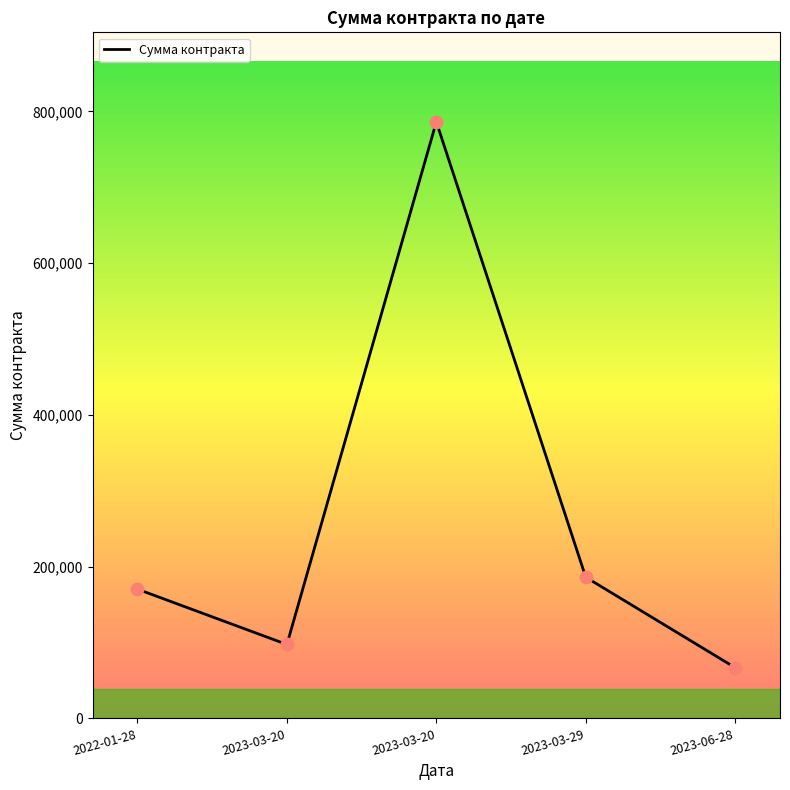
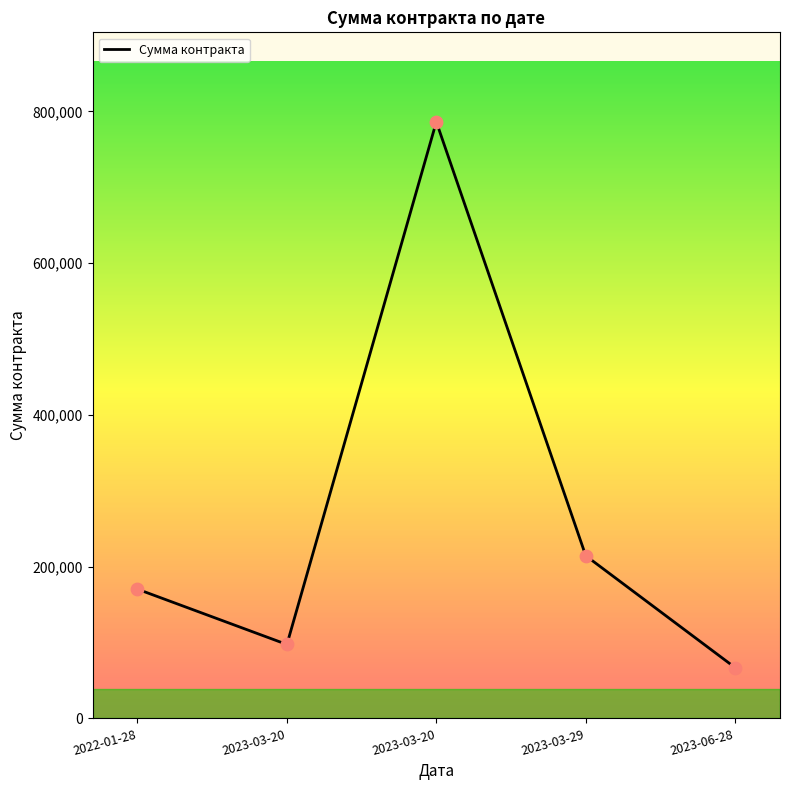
2023-03-29: 190,000 -> 210,000
